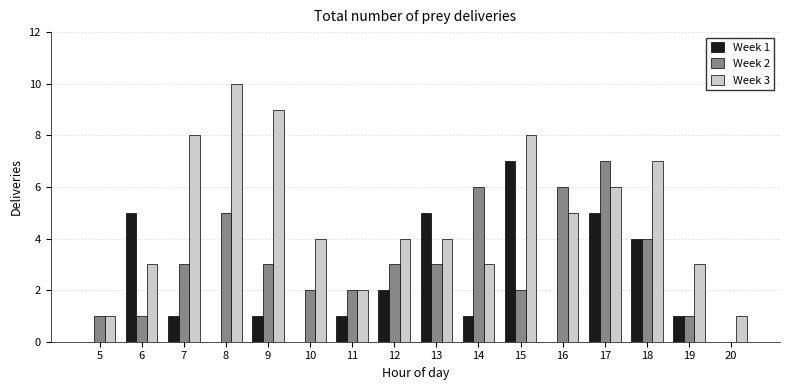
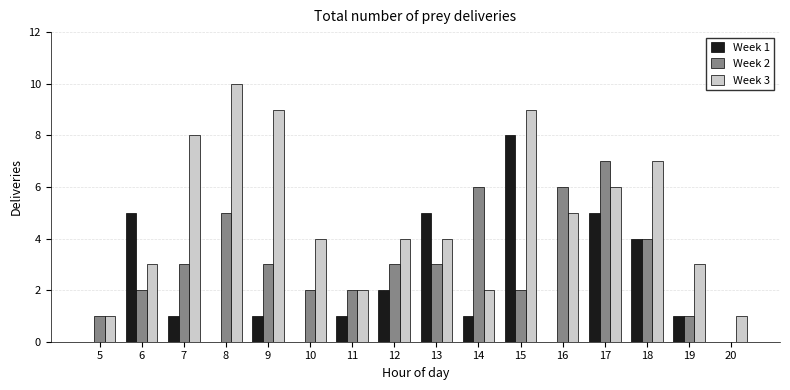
Week 2, 6: 1 -> 2
Week 3, 14: 3 -> 2
Week 1, 15: 7 -> 8
Week 3, 15: 8 -> 9
